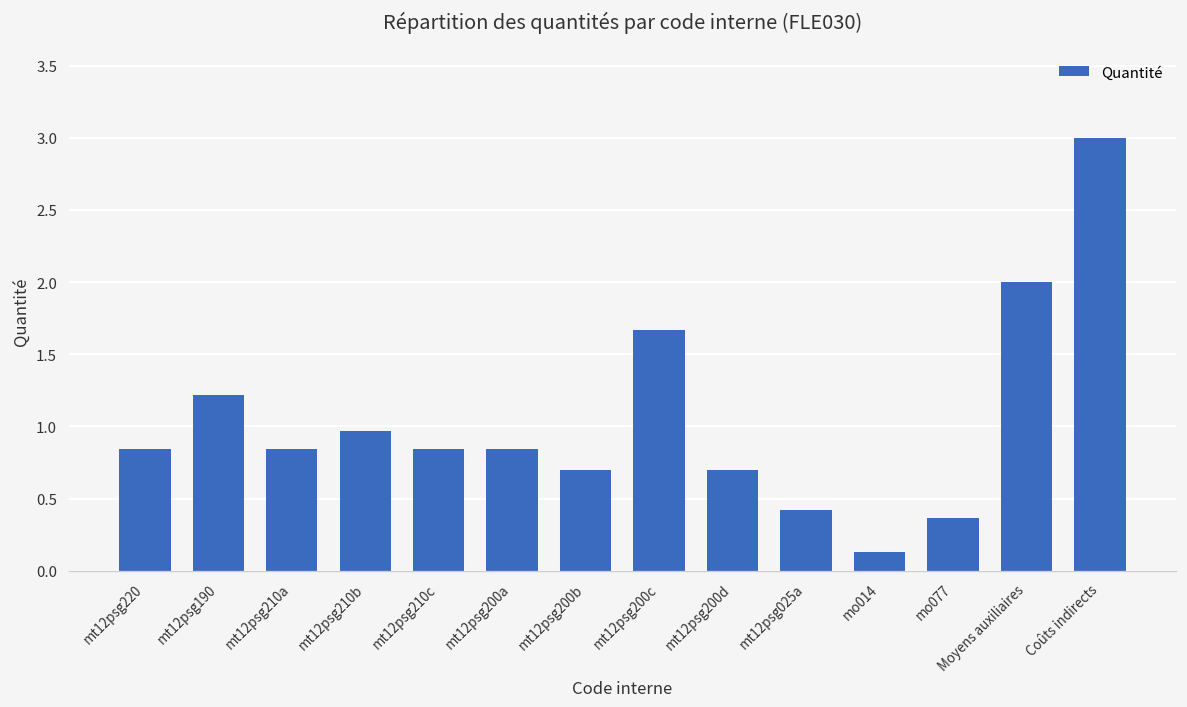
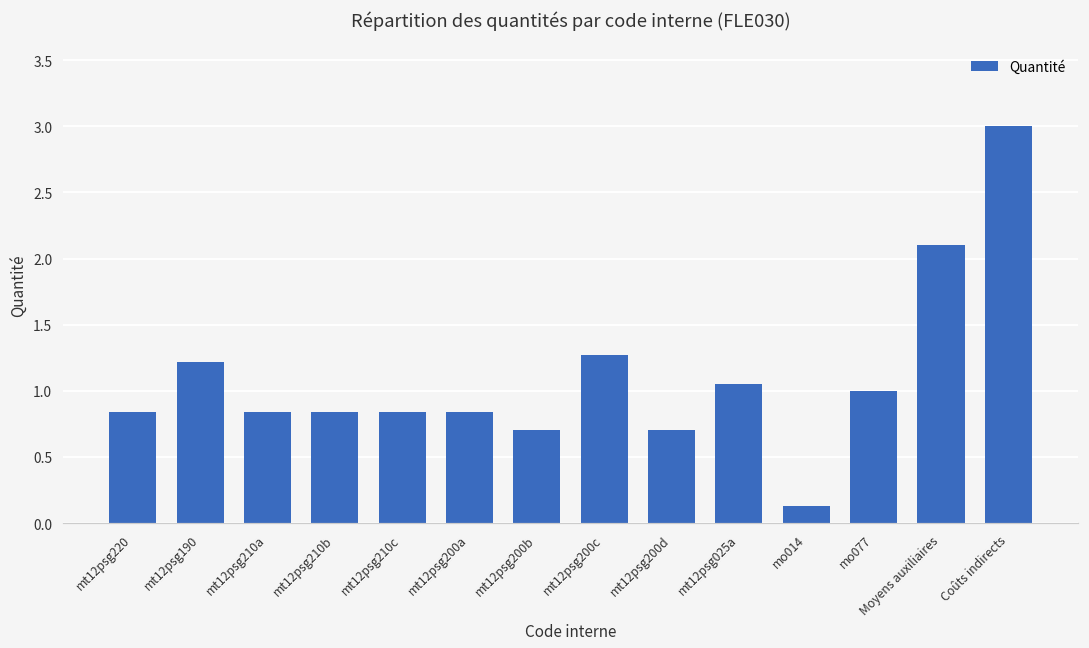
mt12psg210b: 0.97 -> 0.84
mt12psg200c: 1.67 -> 1.27
mt12psg025a: 0.42 -> 1.05
mo077: 0.37 -> 1.00
Moyens auxiliaires: 2.0 -> 2.1
